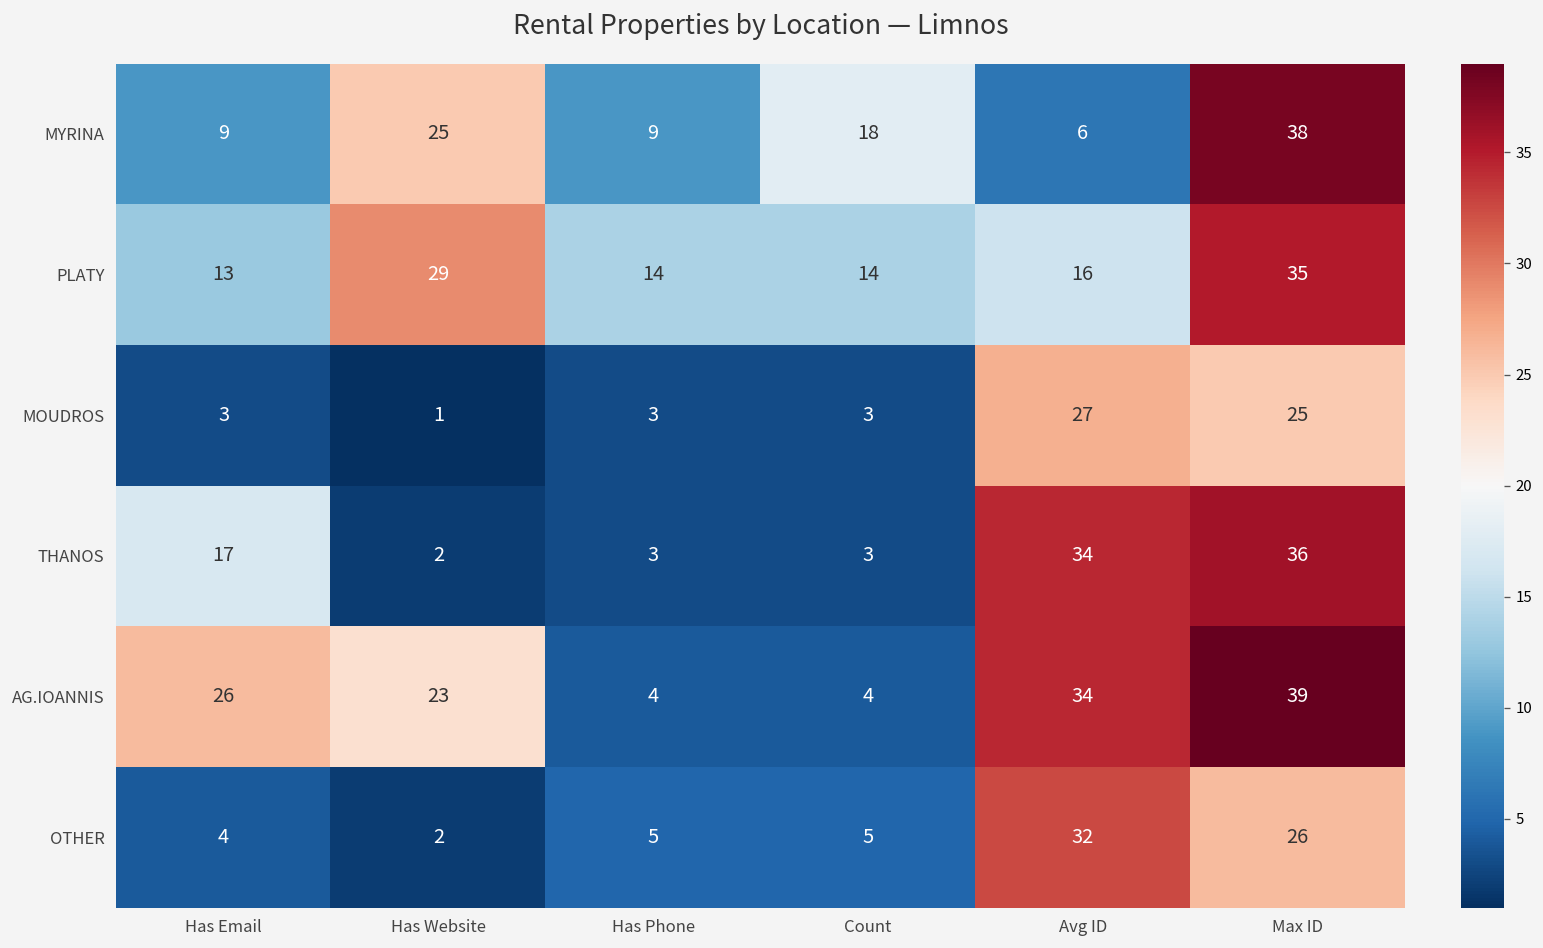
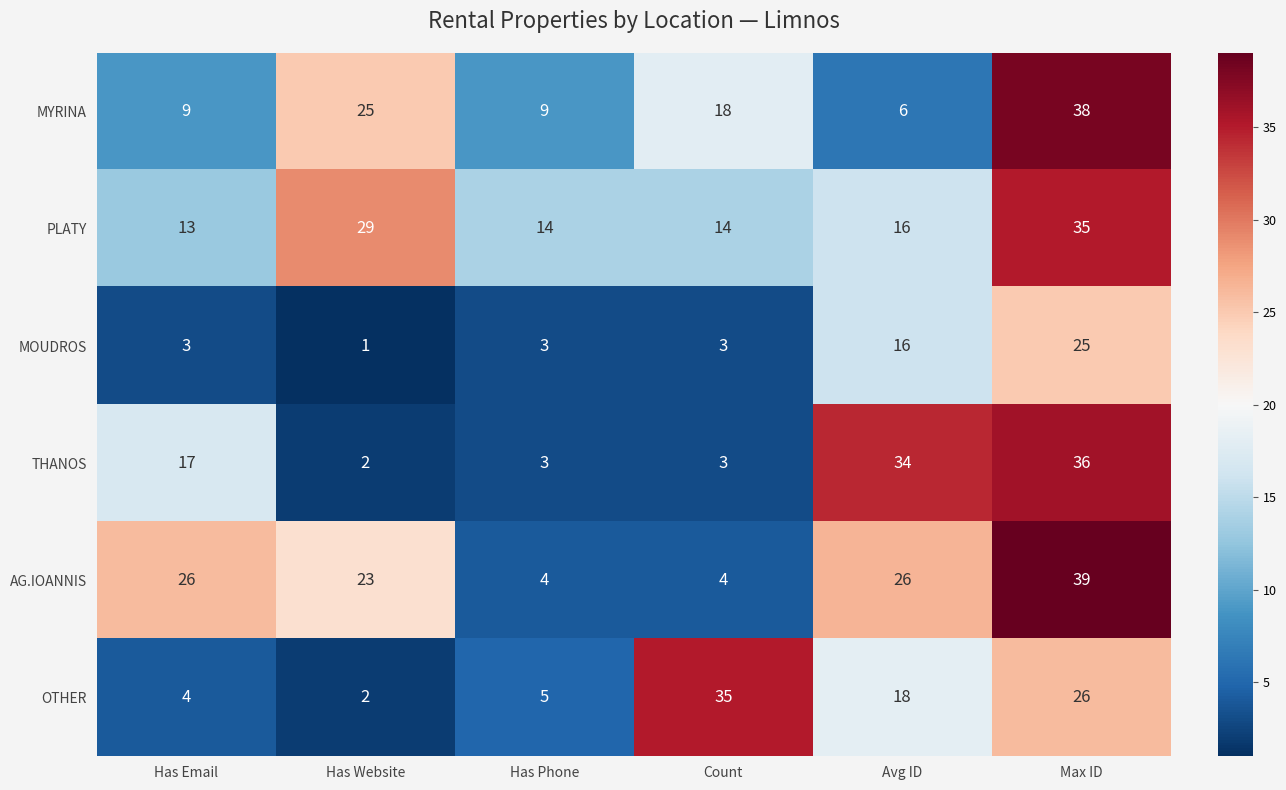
MOUDROS, Avg ID: 27 -> 16
AG.IOANNIS, Avg ID: 34 -> 26
OTHER, Count: 5 -> 35
OTHER, Avg ID: 32 -> 18
